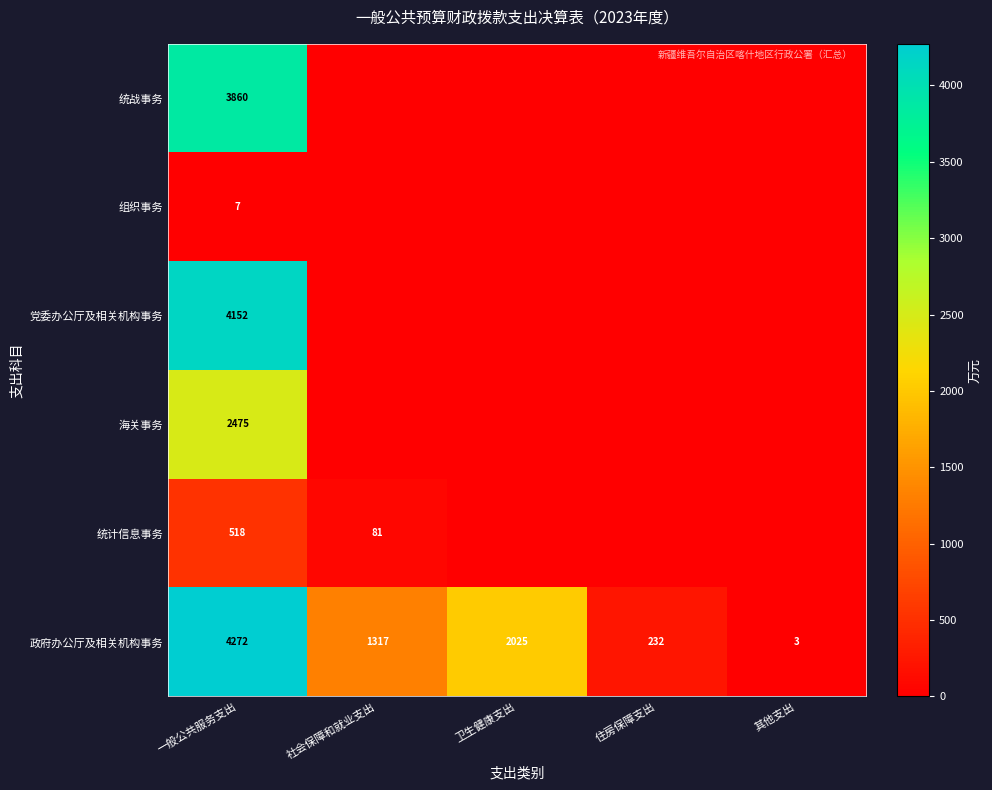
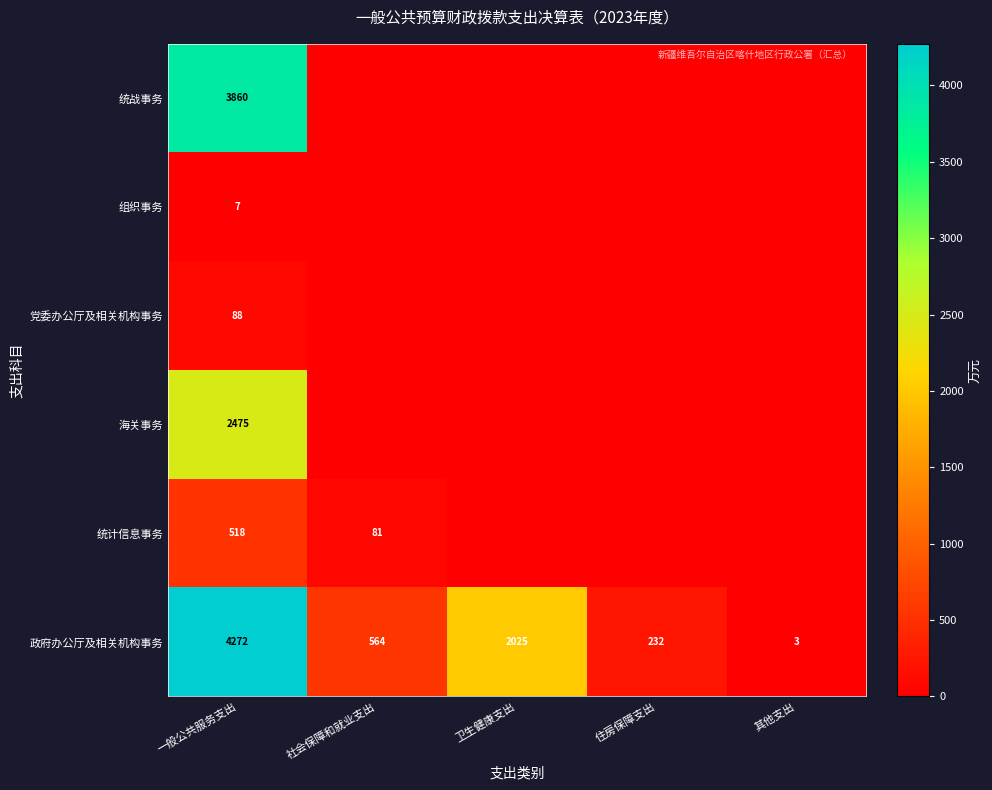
党委办公厅及相关机构事务, 一般公共服务支出: 4152 -> 88
政府办公厅及相关机构事务, 社会保障和就业支出: 1317 -> 564
